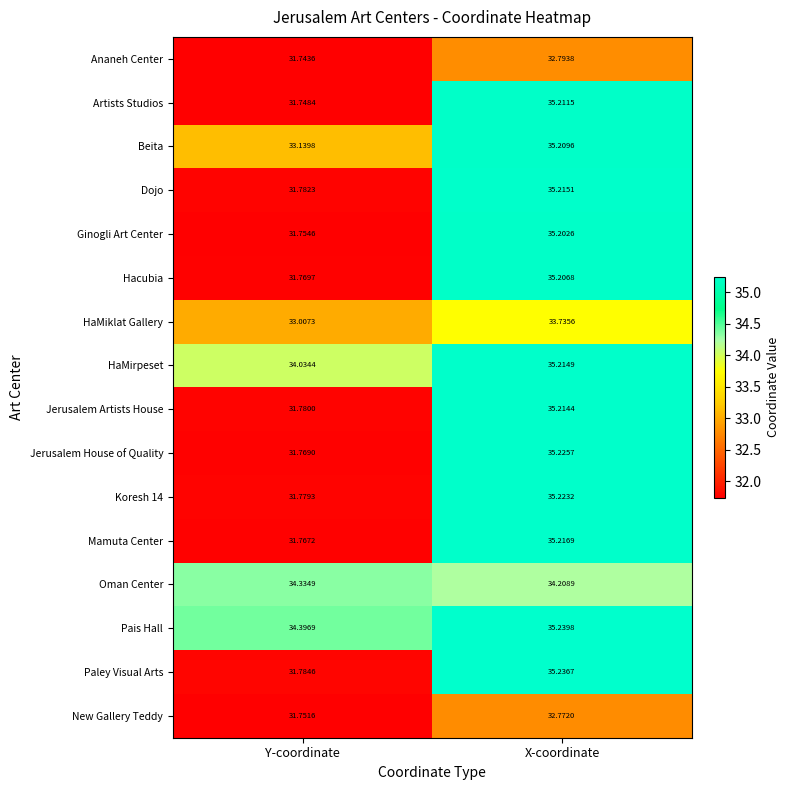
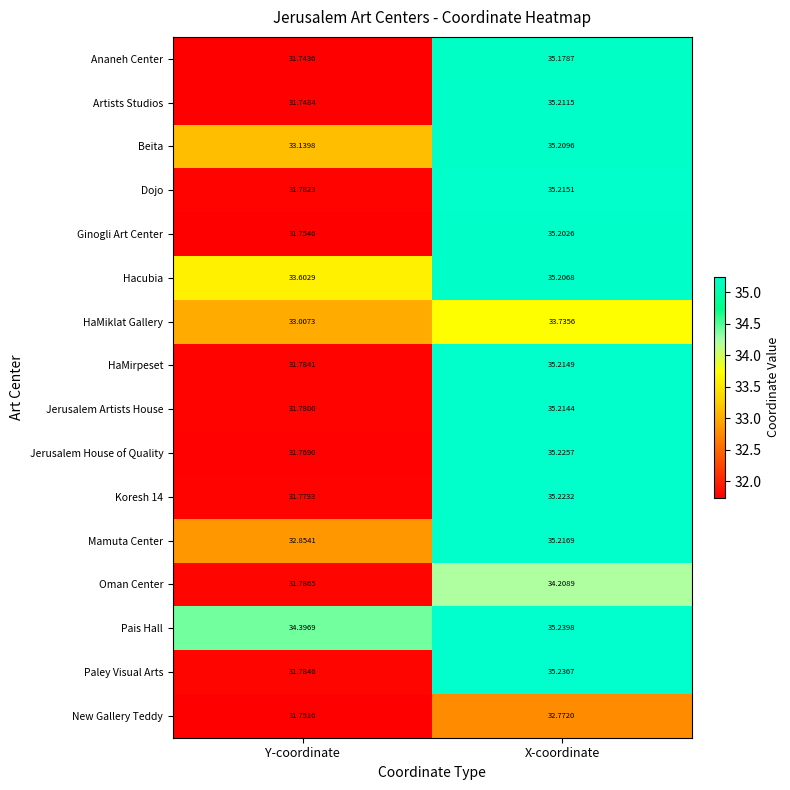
Ananeh Center, X-coordinate: 32.7938 -> 35.1787
Hacubia, Y-coordinate: 31.7697 -> 33.6029
HaMirpeset, Y-coordinate: 34.0344 -> 31.7841
Mamuta Center, Y-coordinate: 31.7672 -> 32.8541
Oman Center, Y-coordinate: 34.3349 -> 31.7865
